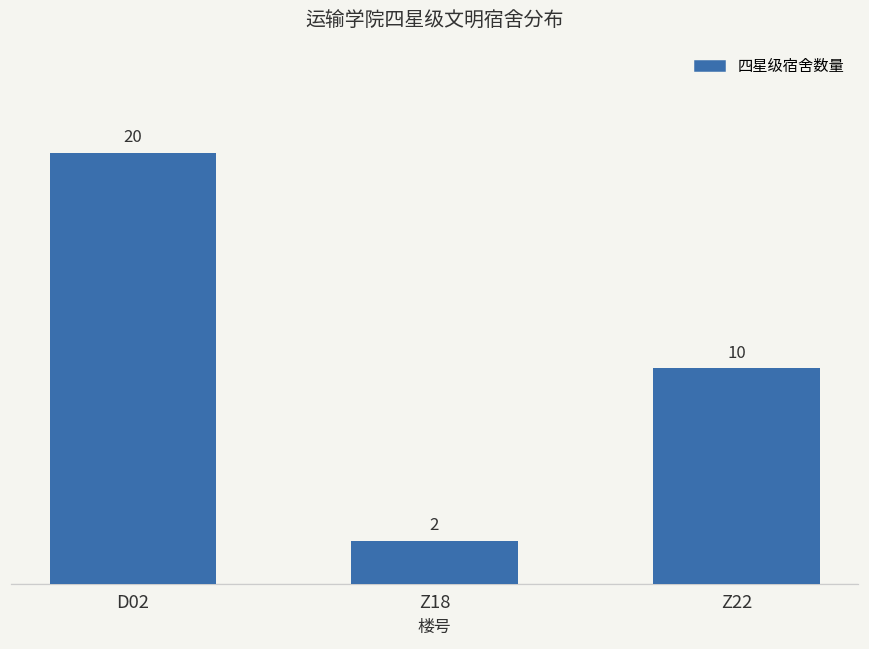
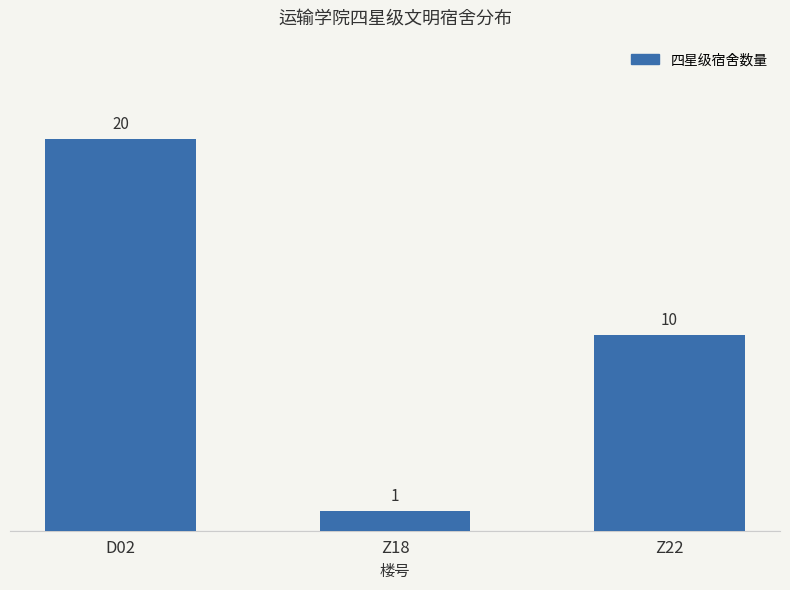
Z18: 2 -> 1
